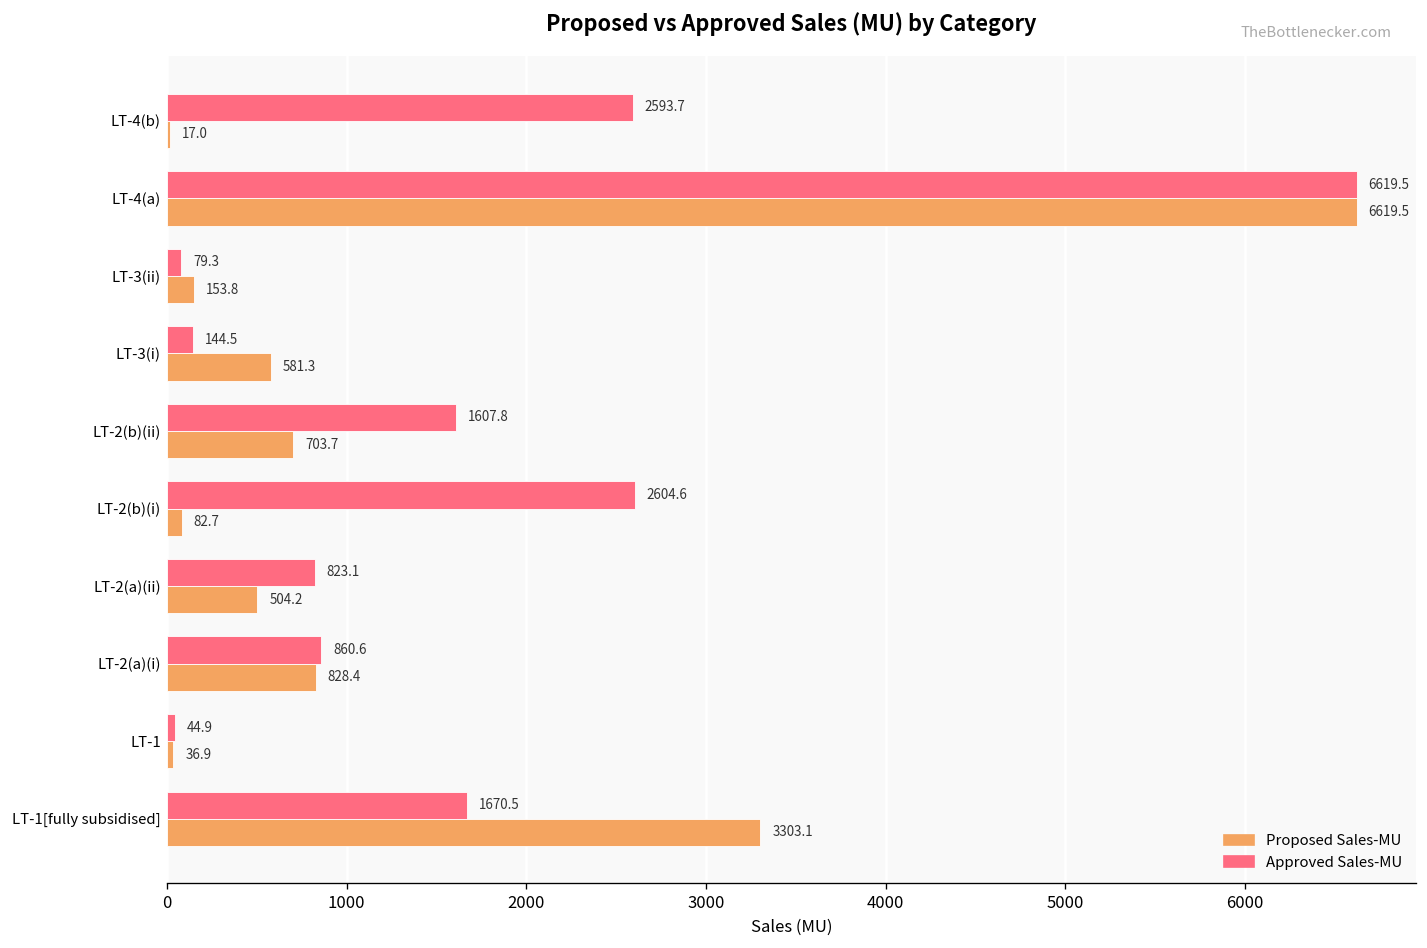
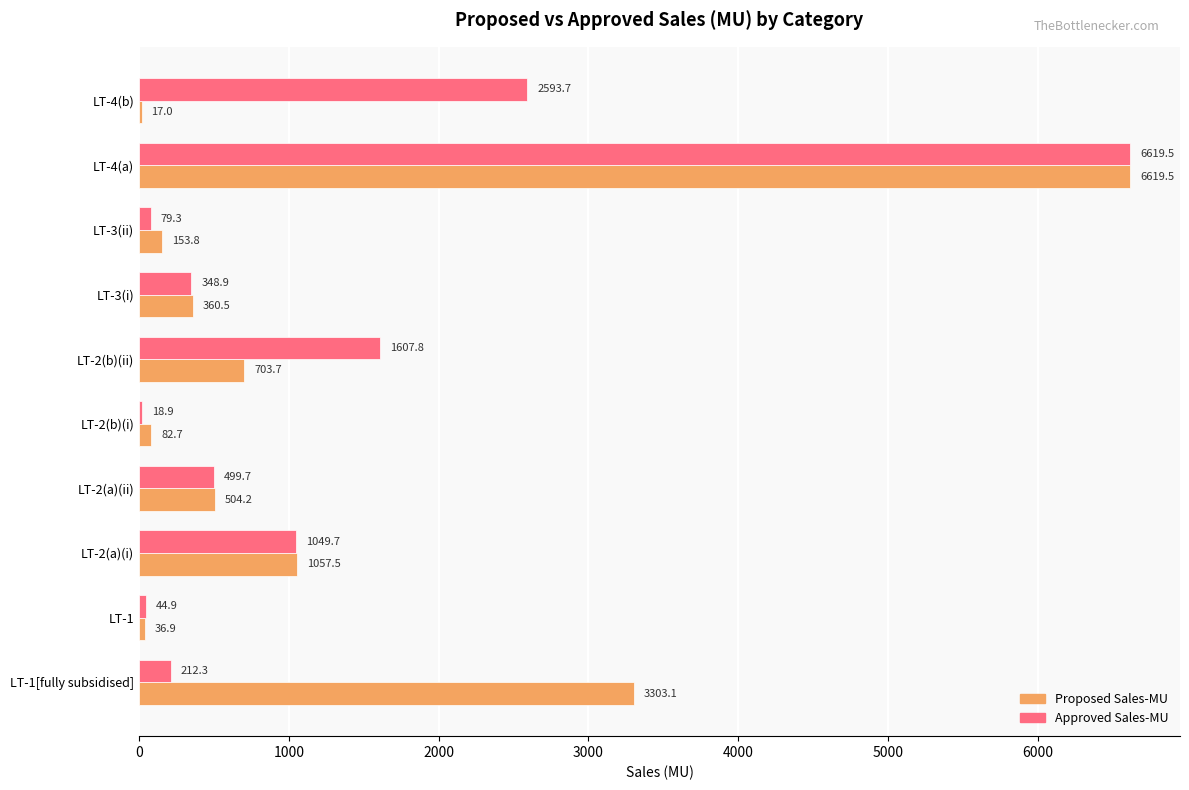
Approved Sales-MU, LT-3(i): 144.5 -> 348.9
Proposed Sales-MU, LT-3(i): 581.3 -> 360.5
Approved Sales-MU, LT-2(b)(i): 2604.6 -> 18.9
Approved Sales-MU, LT-2(a)(ii): 823.1 -> 499.7
Approved Sales-MU, LT-2(a)(i): 860.6 -> 1049.7
Proposed Sales-MU, LT-2(a)(i): 828.4 -> 1057.5
Approved Sales-MU, LT-1[fully subsidised]: 1670.5 -> 212.3
